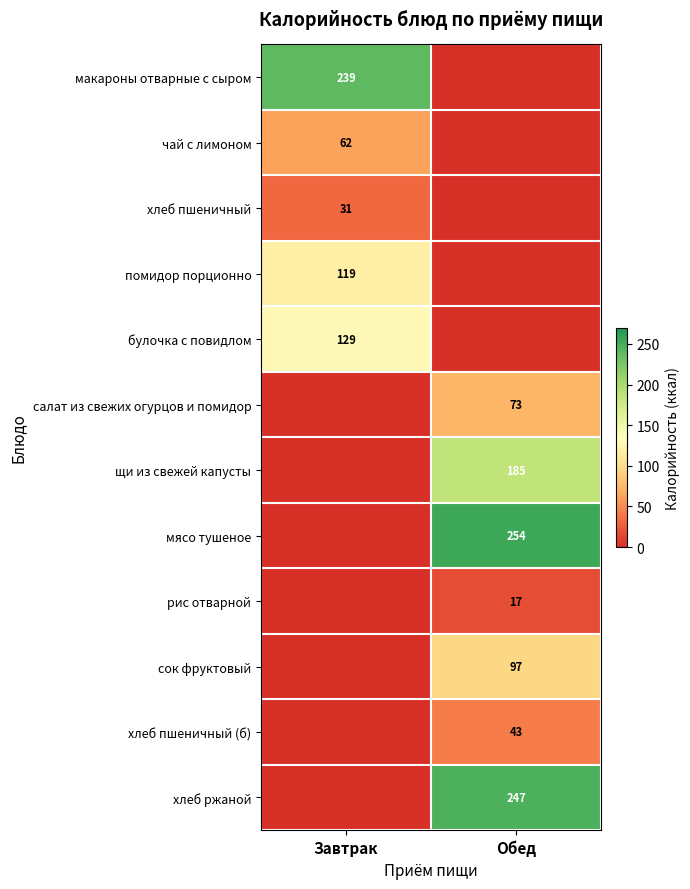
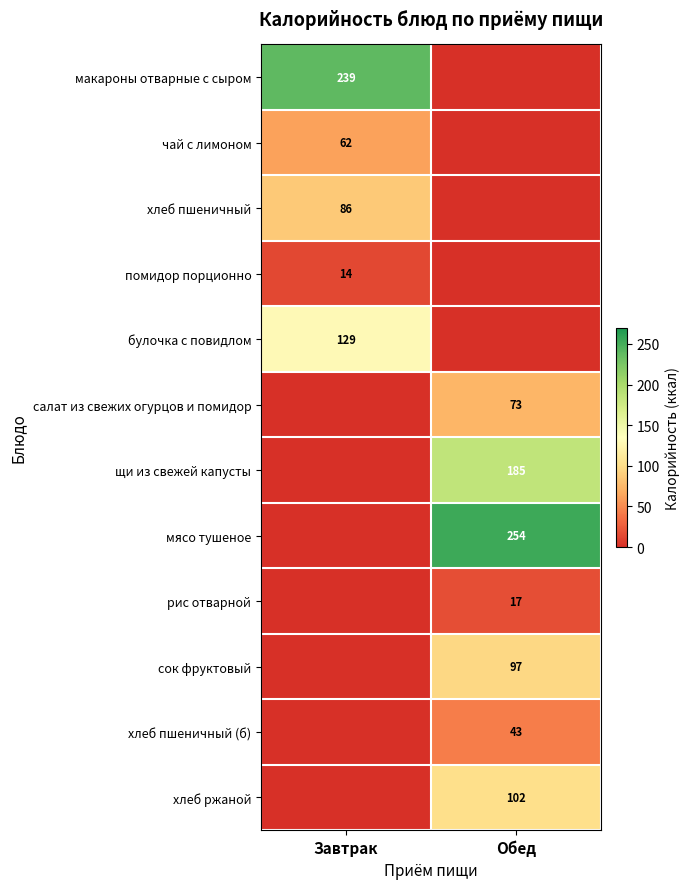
хлеб пшеничный, Завтрак: 31 -> 86
помидор порционно, Завтрак: 119 -> 14
хлеб ржаной, Обед: 247 -> 102
